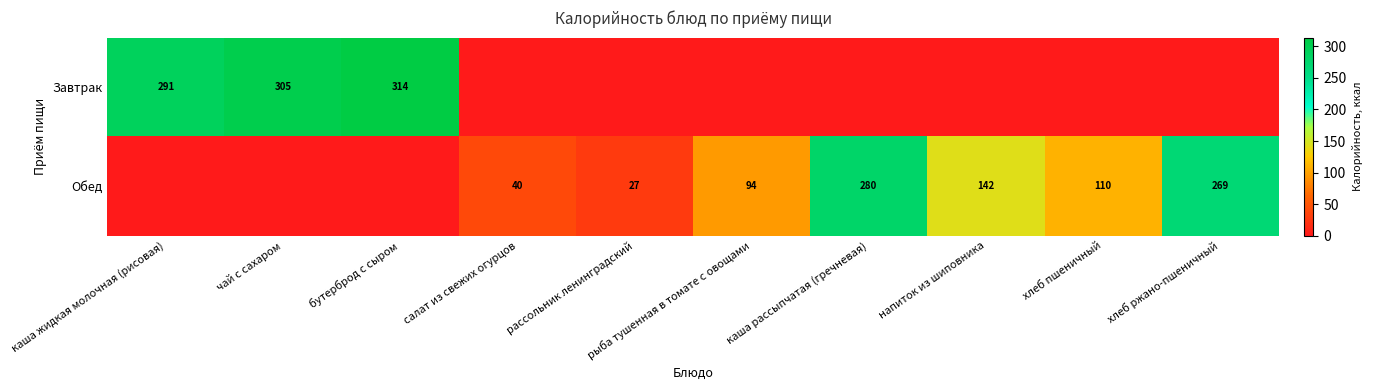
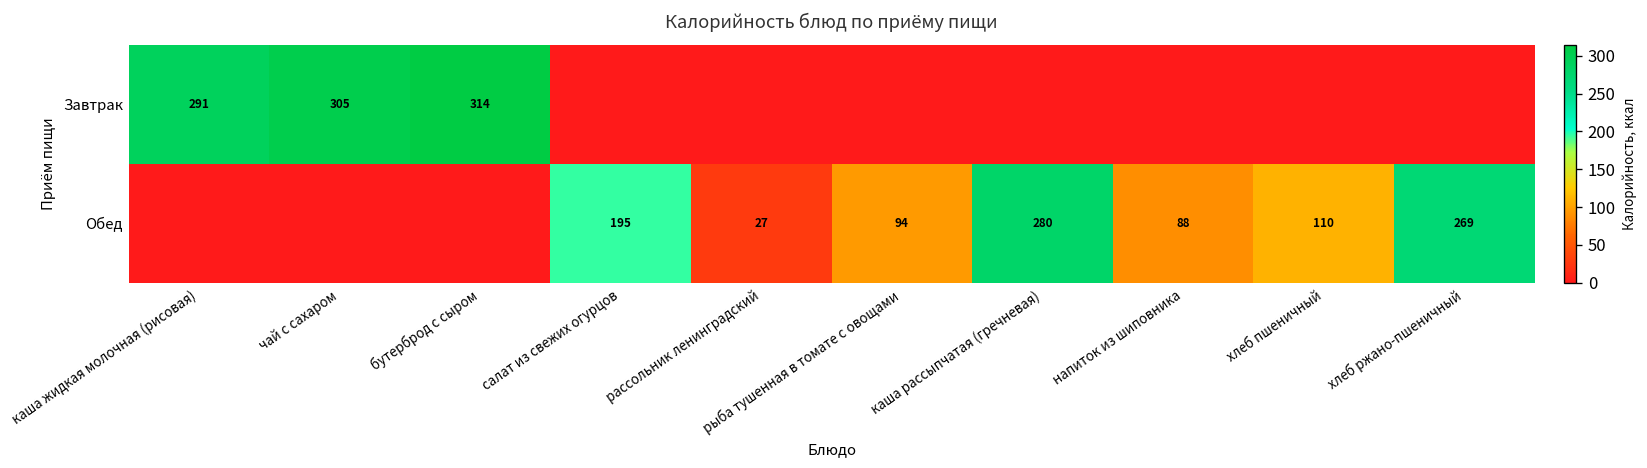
Обед, салат из свежих огурцов: 40 -> 195
Обед, напиток из шиповника: 142 -> 88
